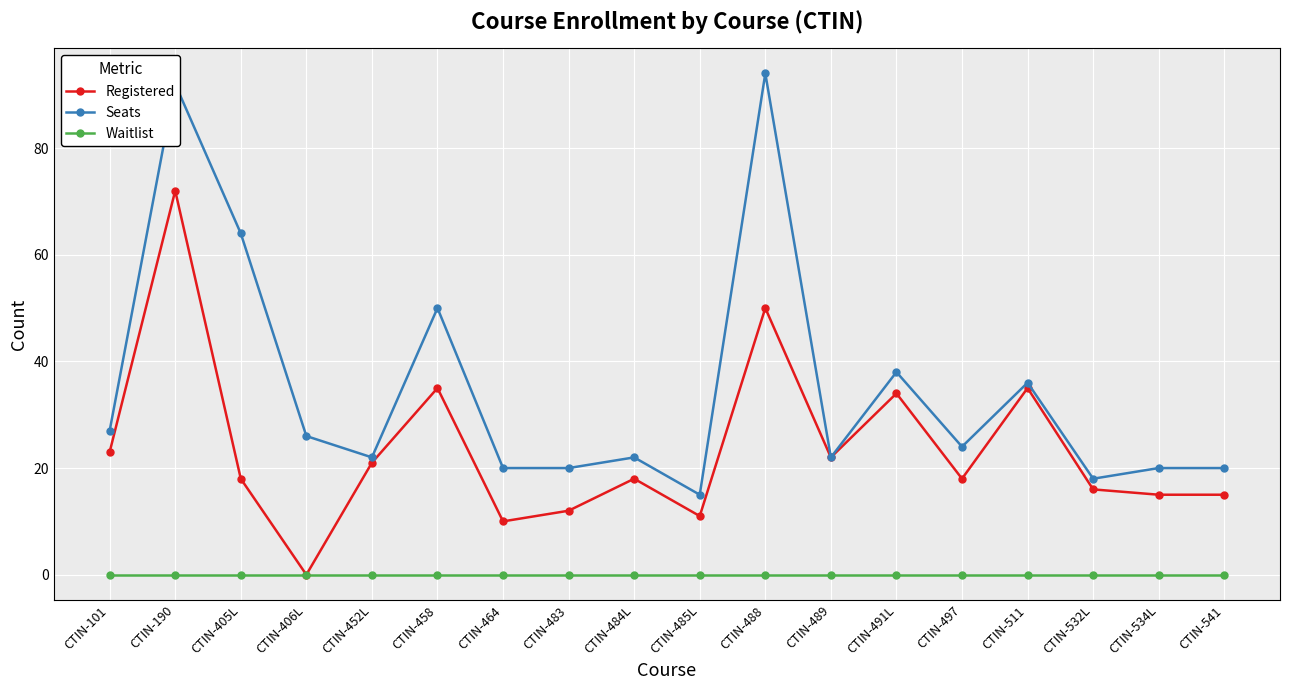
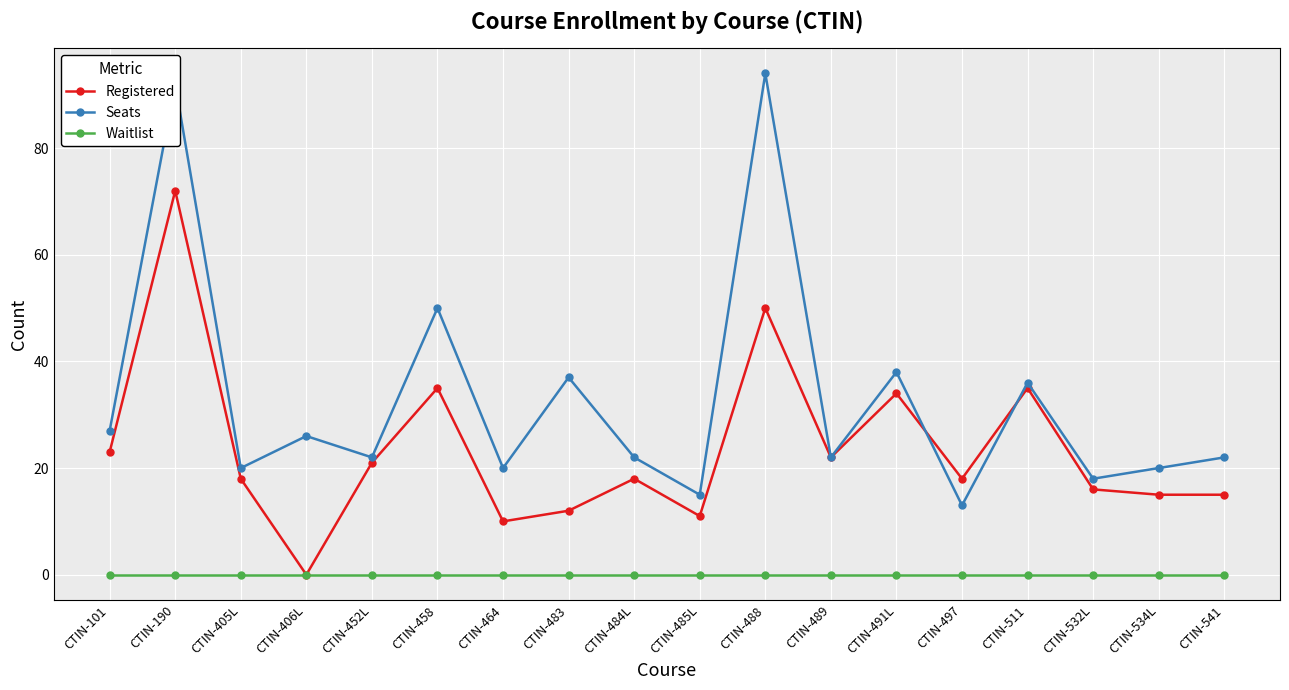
Seats, CTIN-405L: 64 -> 20
Seats, CTIN-483: 20 -> 37
Seats, CTIN-497: 24 -> 13
Seats, CTIN-541: 20 -> 22
